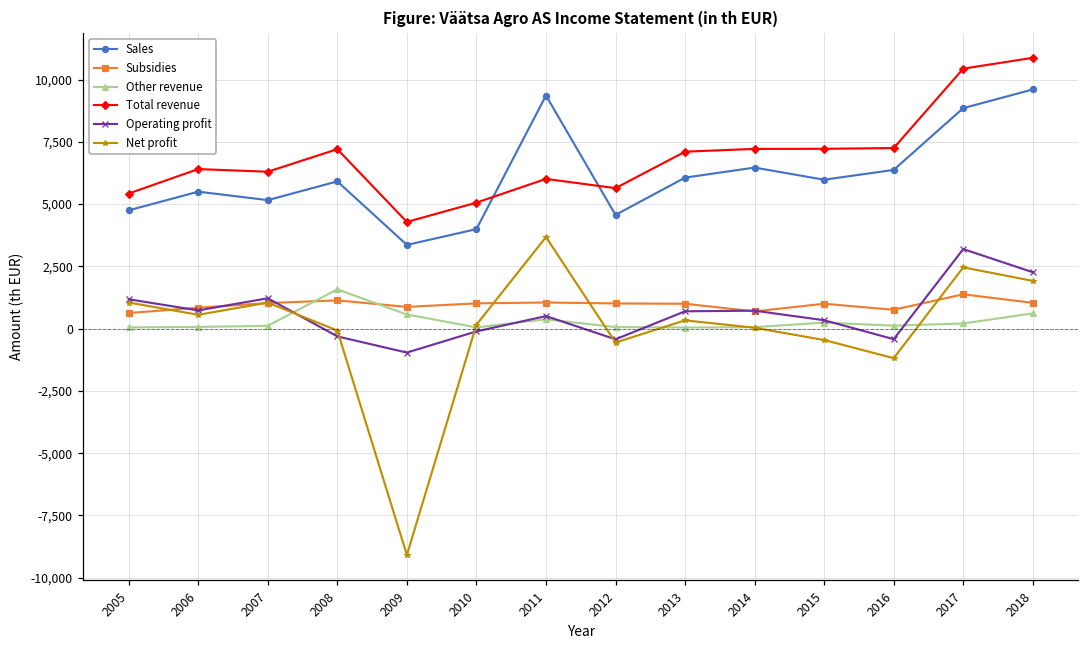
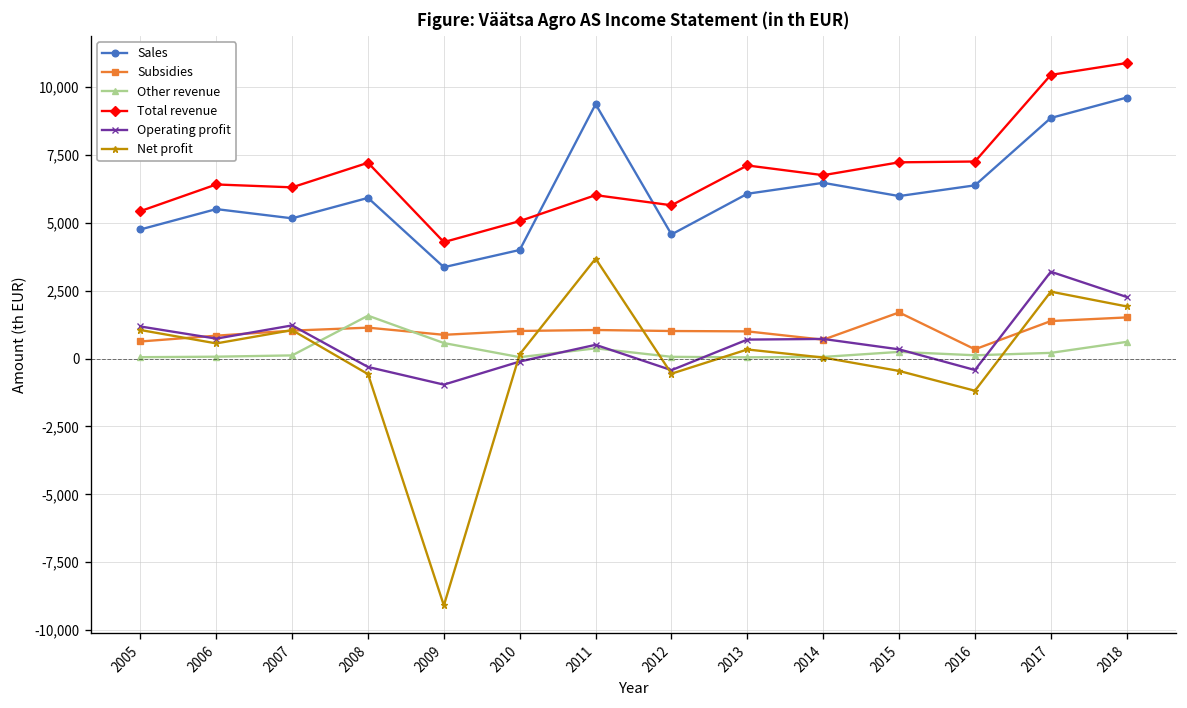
Net profit, 2008: -100 -> -600
Total revenue, 2014: 7,200 -> 6,700
Subsidies, 2015: 1,000 -> 1,700
Subsidies, 2016: 800 -> 300
Subsidies, 2018: 1,000 -> 1,500
